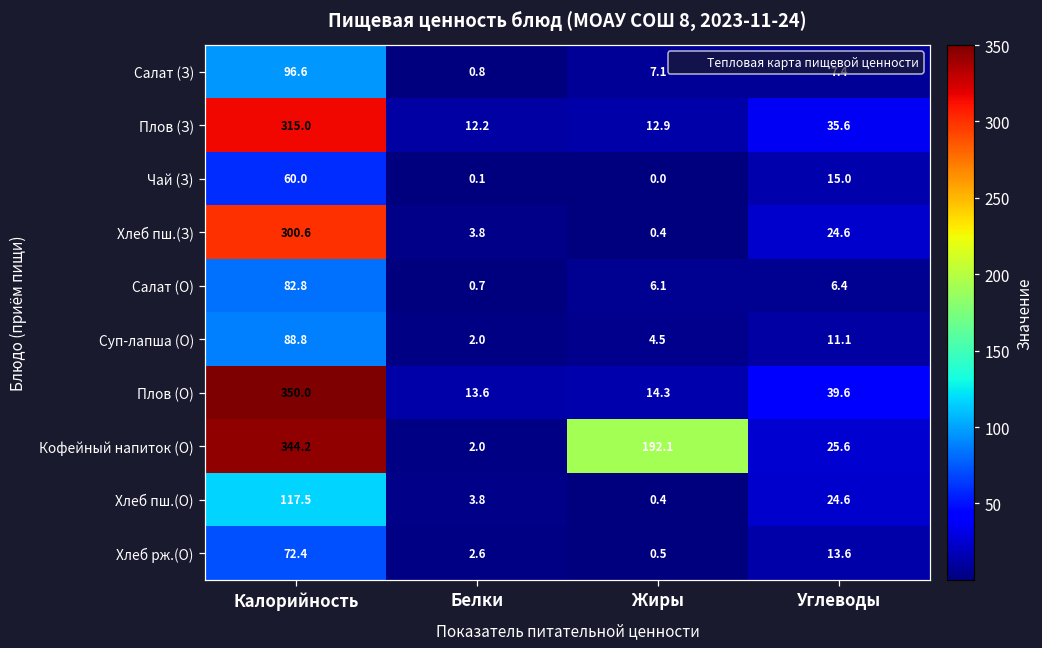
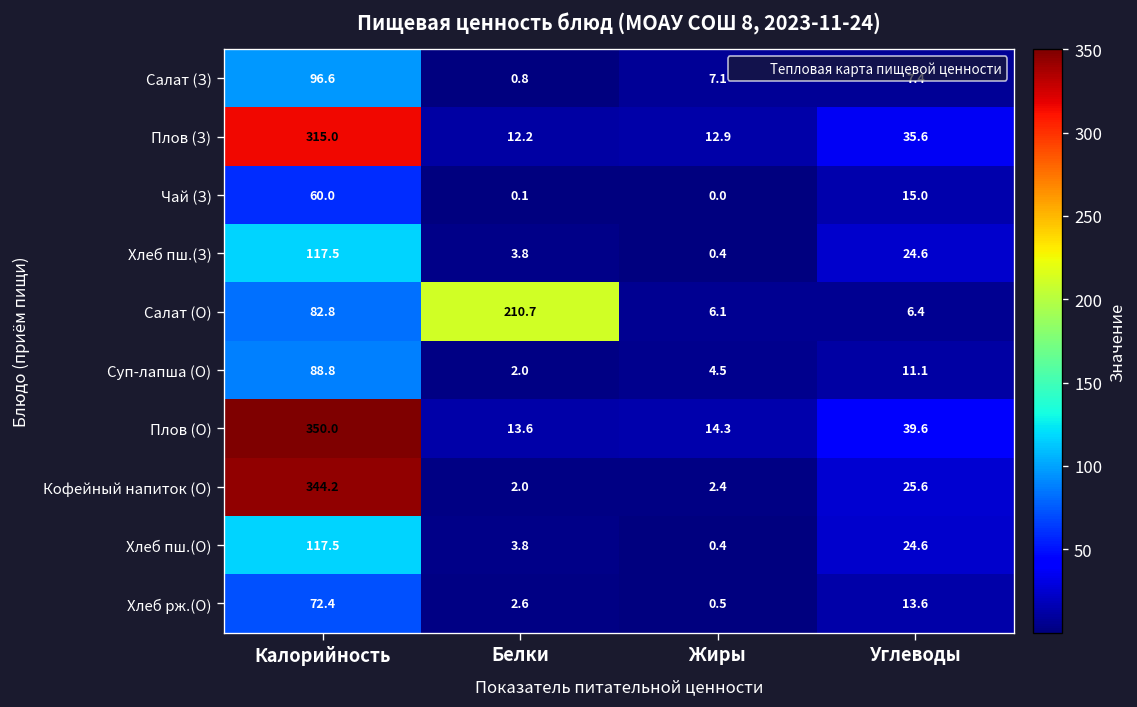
Хлеб пш.(З), Калорийность: 300.6 -> 117.5
Салат (О), Белки: 0.7 -> 210.7
Кофейный напиток (О), Жиры: 192.1 -> 2.4
